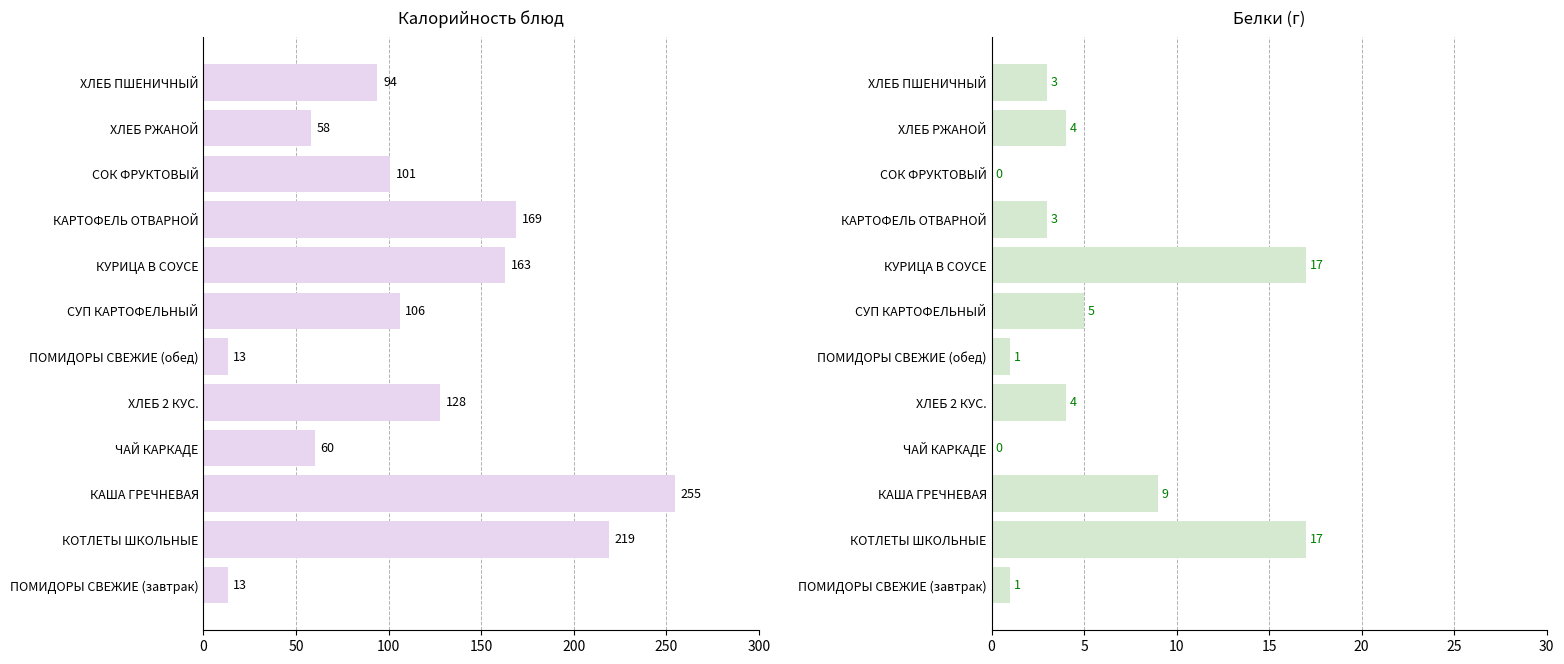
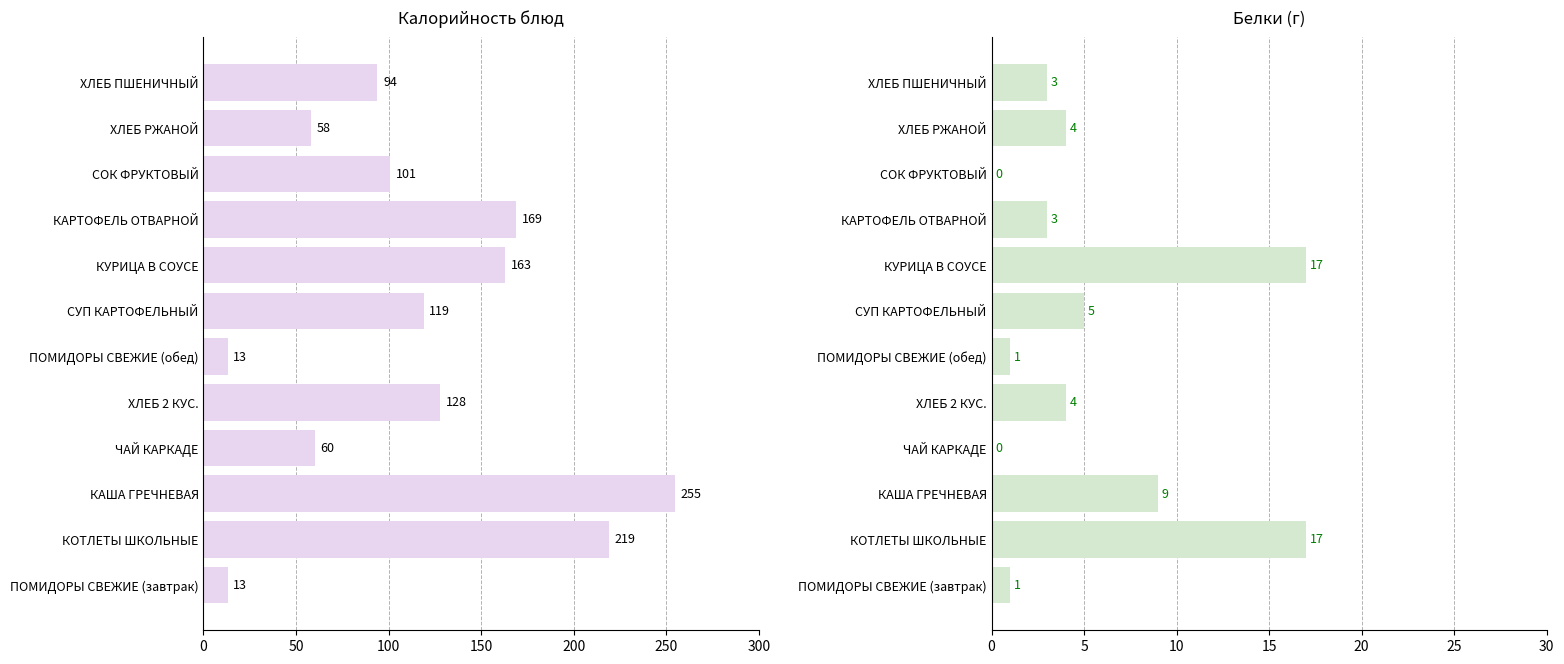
Калорийность блюд, СУП КАРТОФЕЛЬНЫЙ: 106 -> 119
